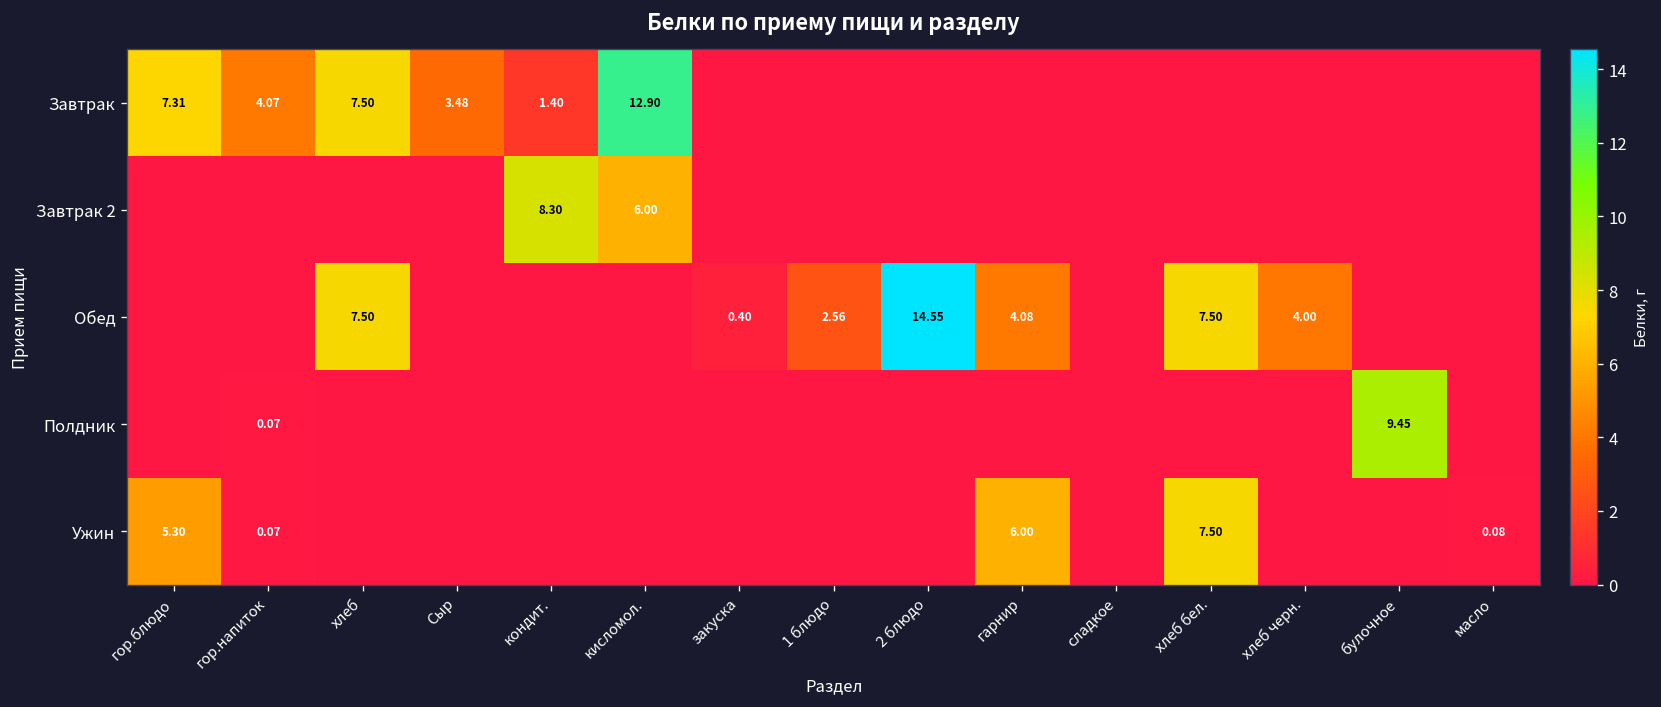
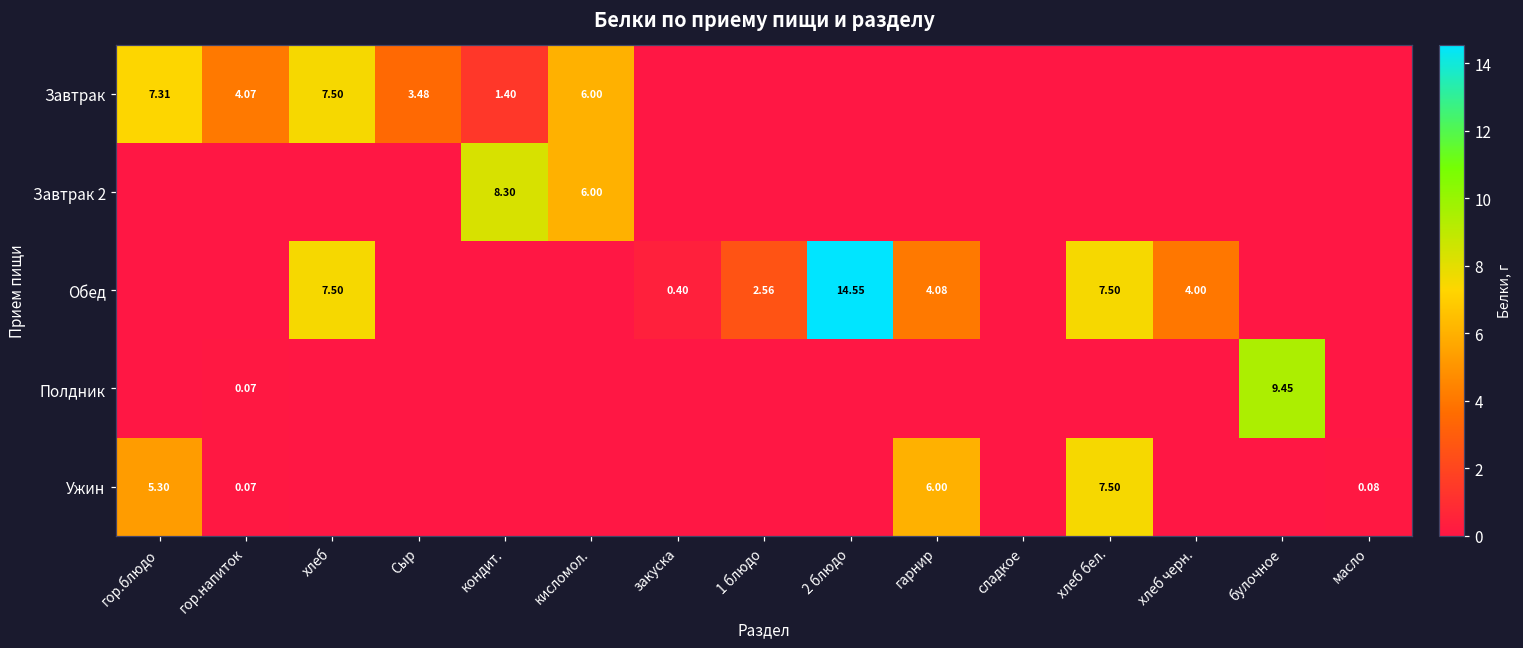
Завтрак, кисломол.: 12.90 -> 6.00
